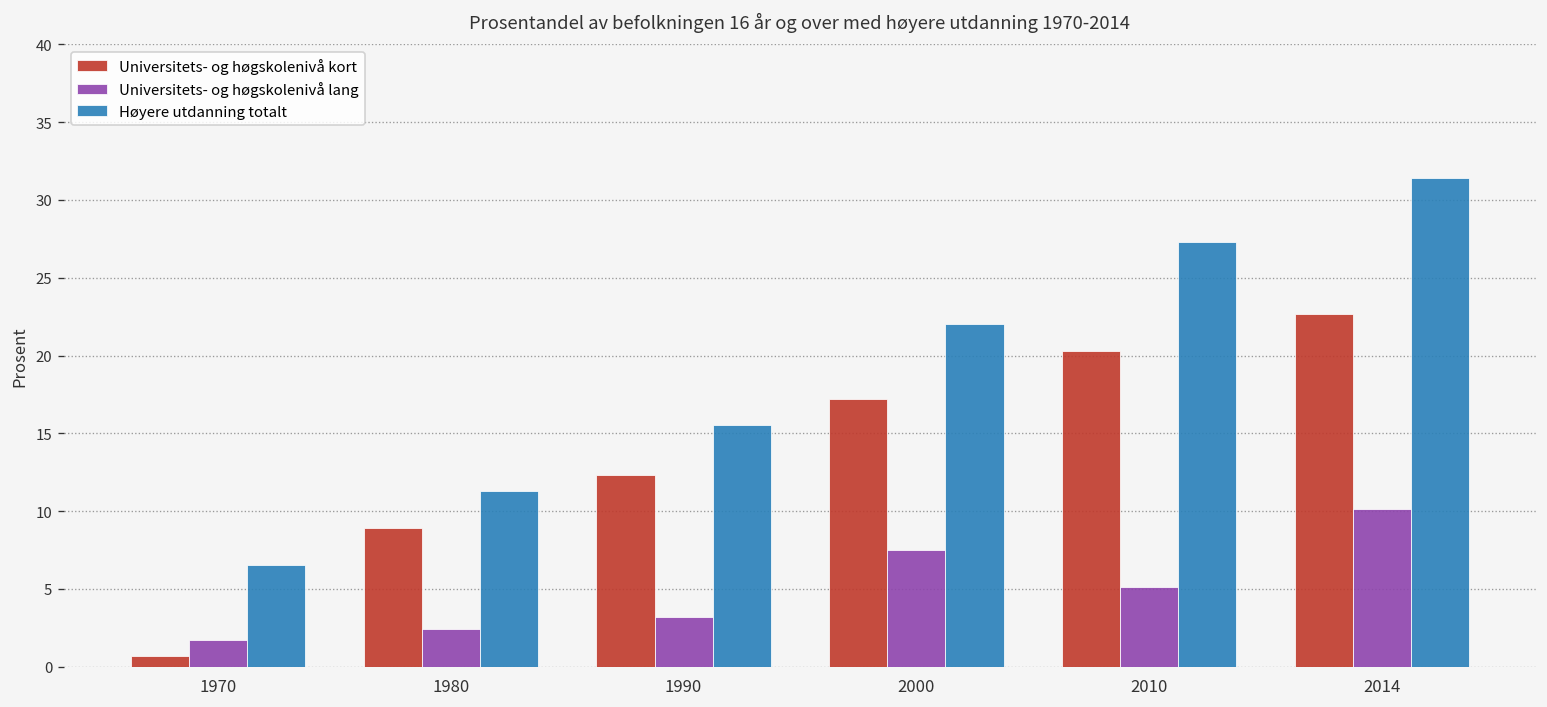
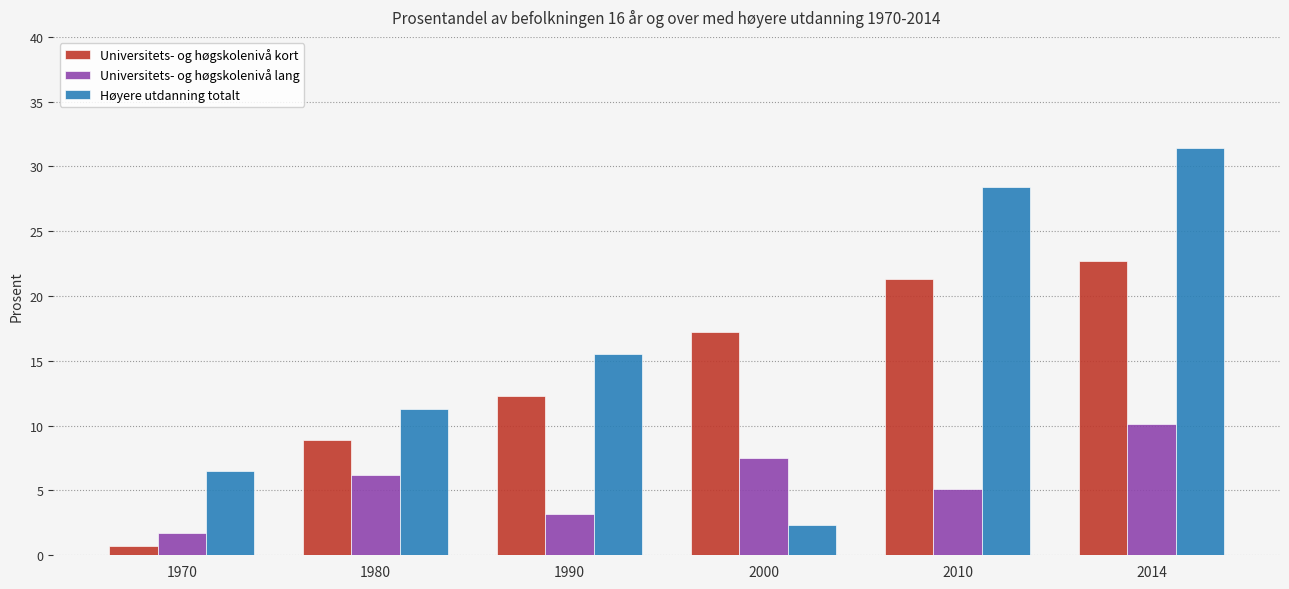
Universitets- og høgskolenivå lang, 1980: 2.4 -> 6.2
Høyere utdanning totalt, 2000: 22.0 -> 2.3
Universitets- og høgskolenivå kort, 2010: 20.3 -> 21.3
Høyere utdanning totalt, 2010: 27.3 -> 28.4
